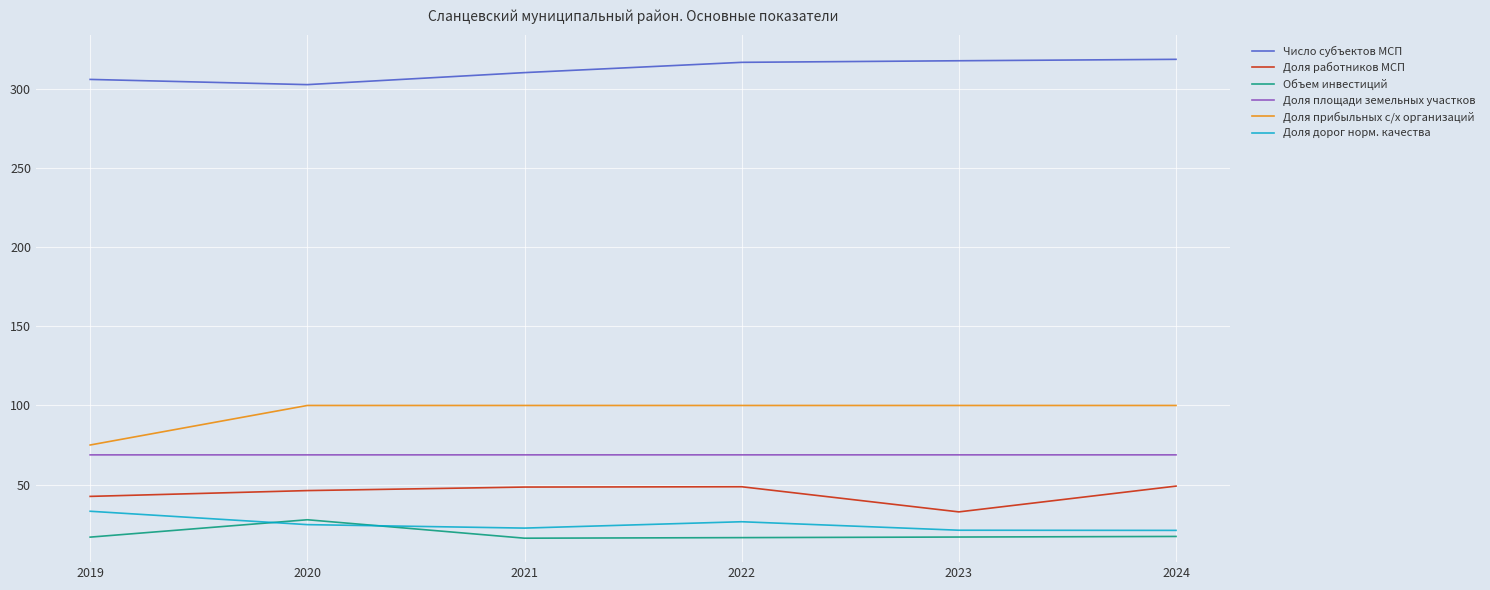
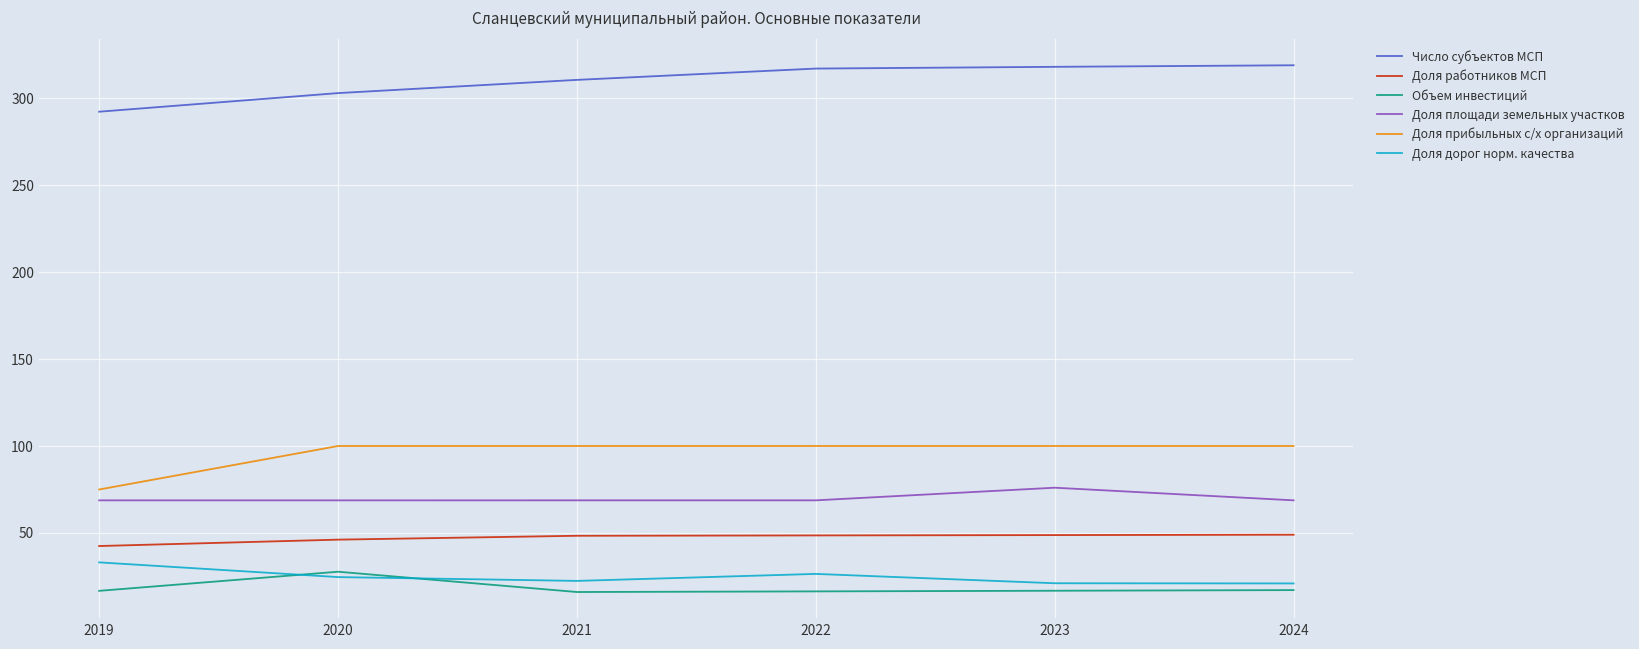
Число субъектов МСП, 2019: 306 -> 292
Доля работников МСП, 2023: 33 -> 49
Доля площади земельных участков, 2023: 69 -> 76
